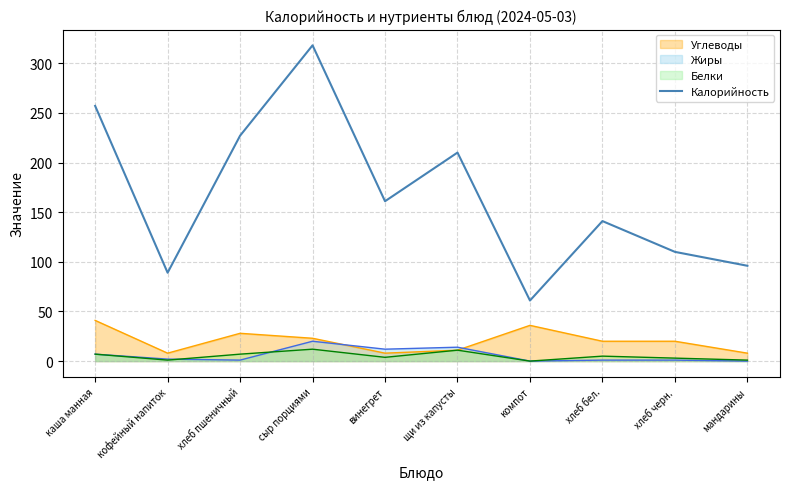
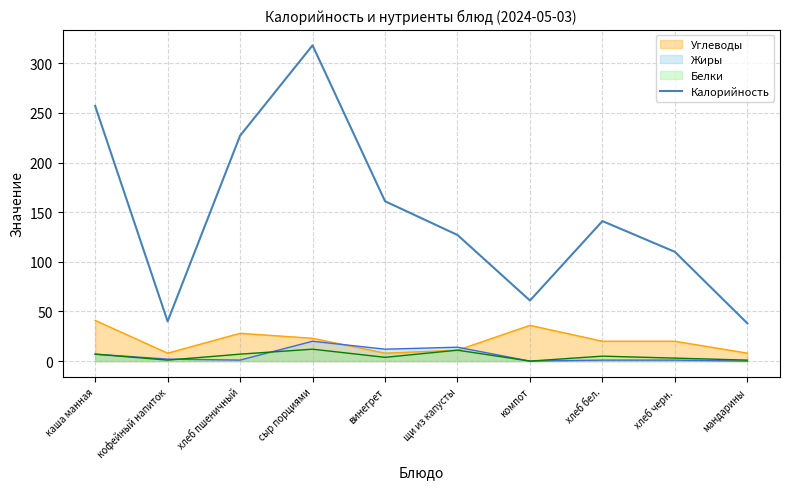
Калорийность, кофейный напиток: 90 -> 40
Калорийность, щи из капусты: 210 -> 130
Калорийность, мандарины: 100 -> 40
